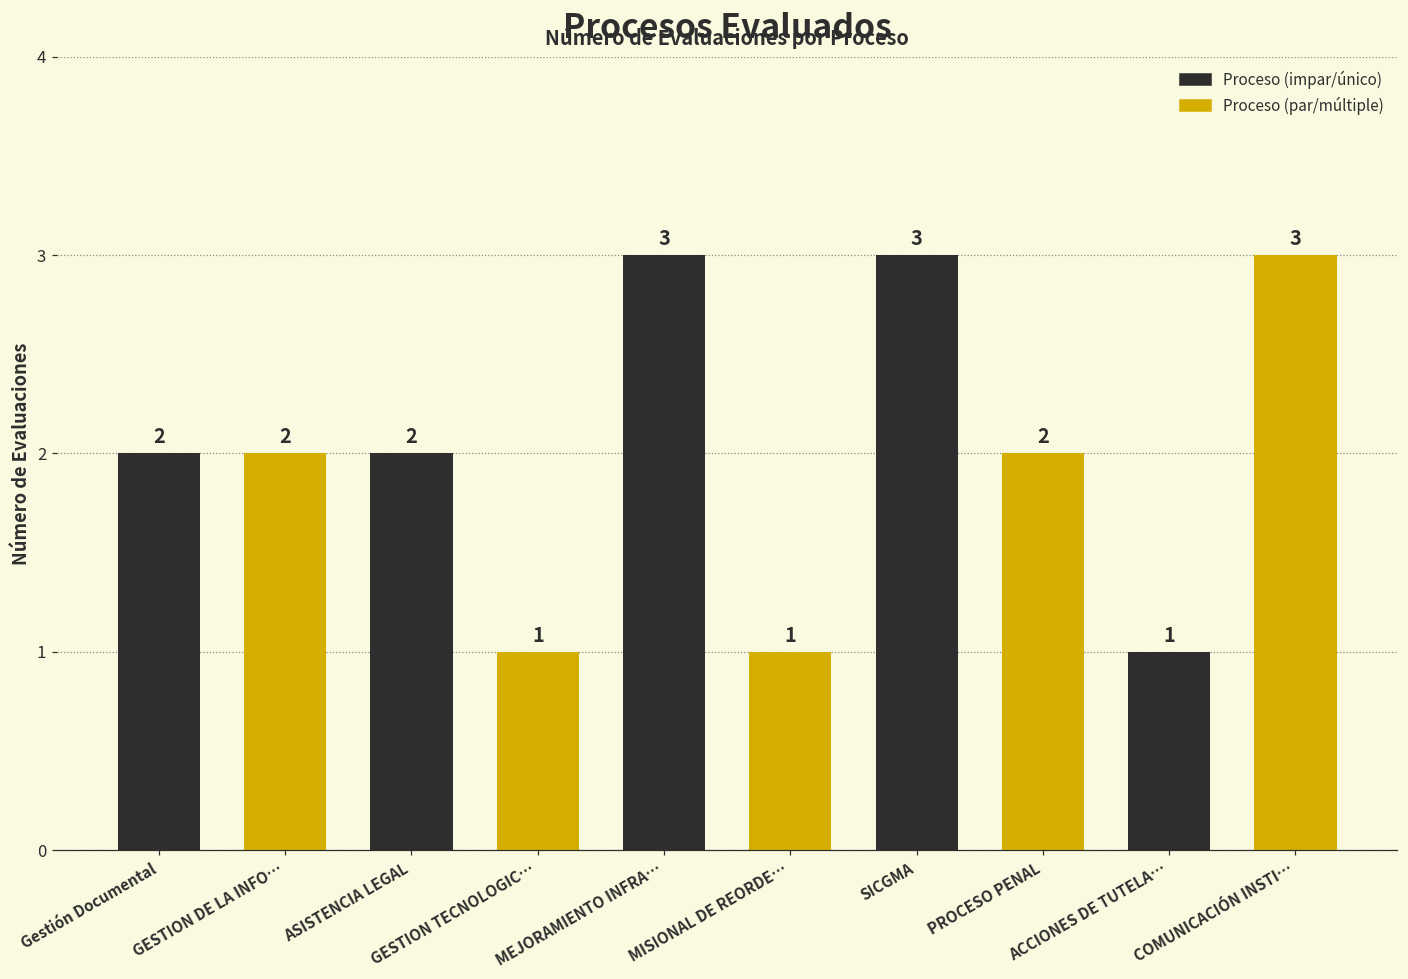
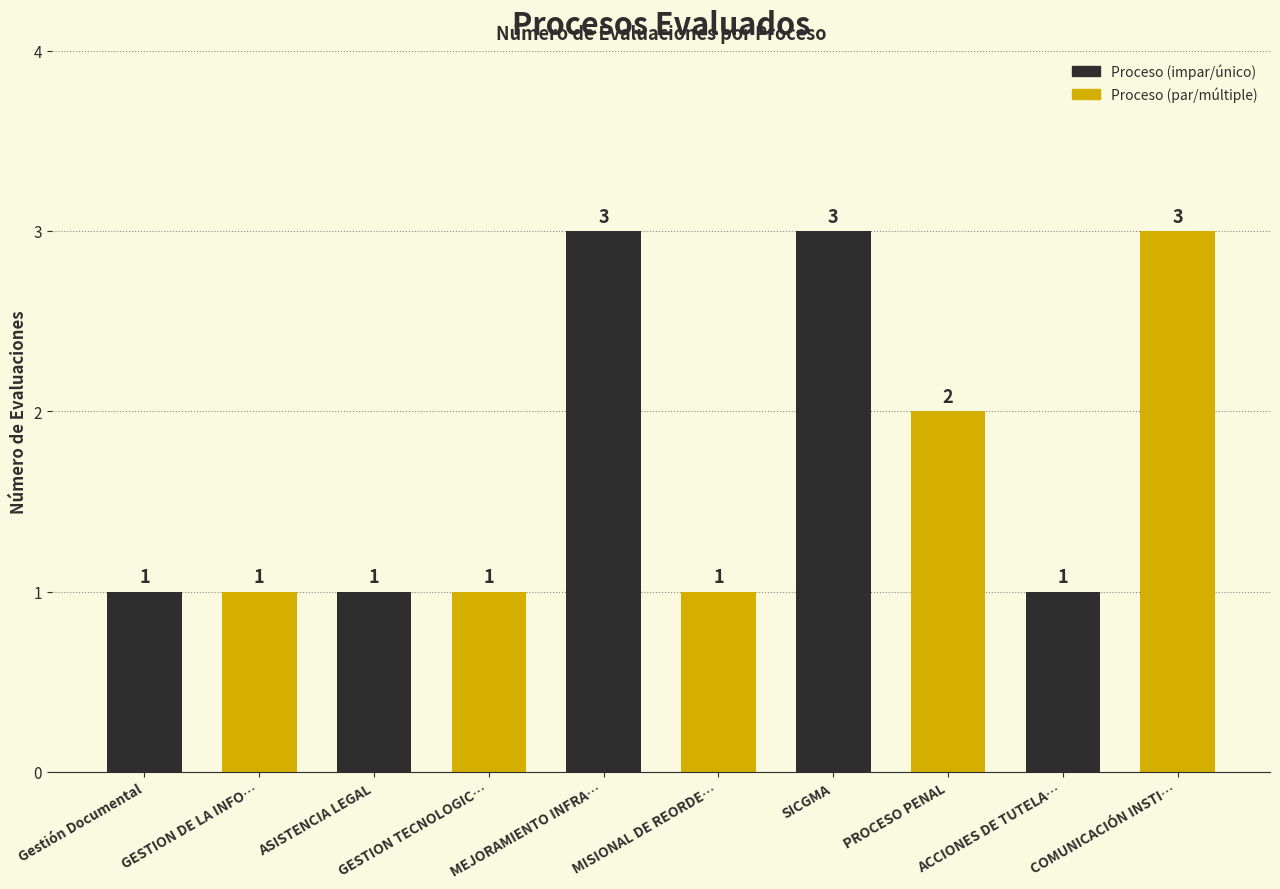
Gestión Documental: 2 -> 1
GESTION DE LA INFO…: 2 -> 1
ASISTENCIA LEGAL: 2 -> 1
